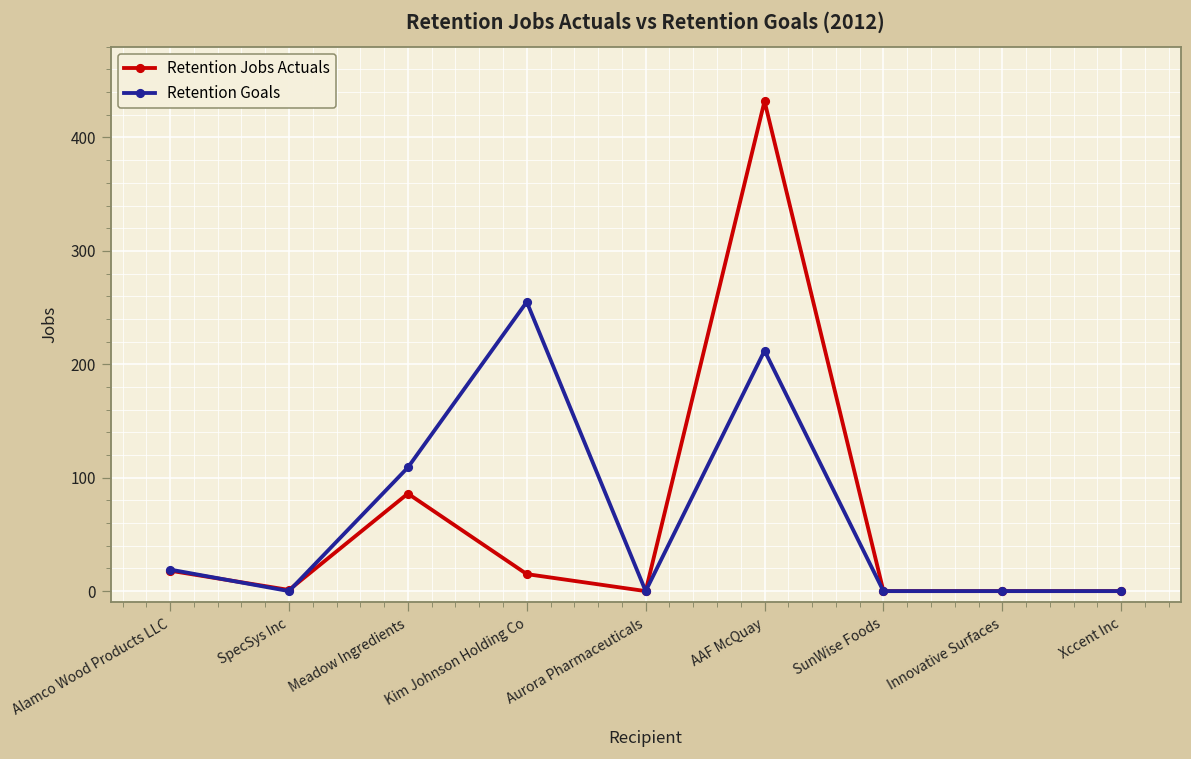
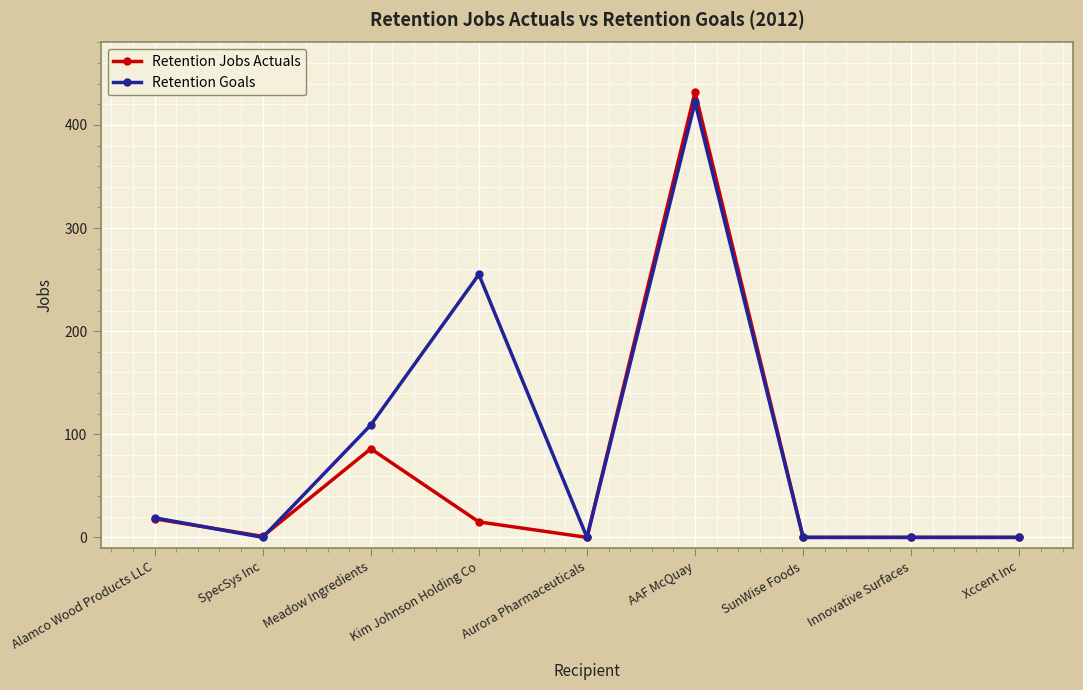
Retention Goals, AAF McQuay: 212 -> 422
